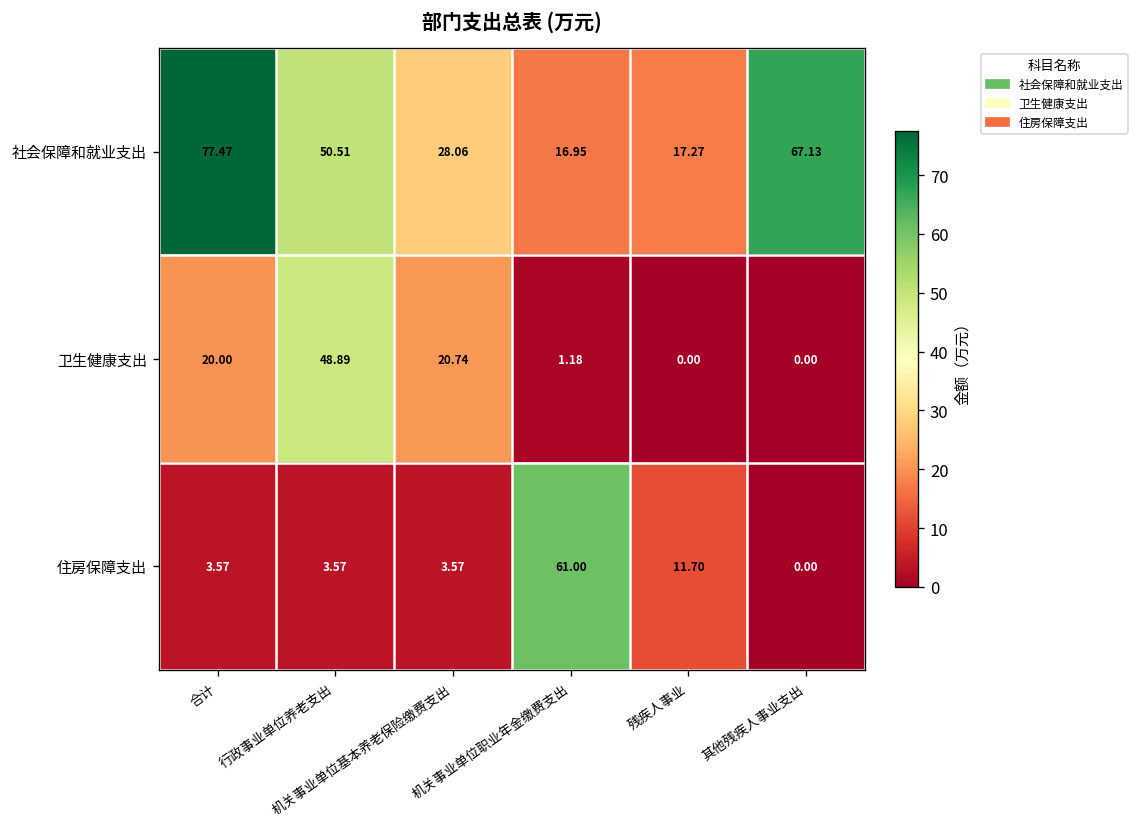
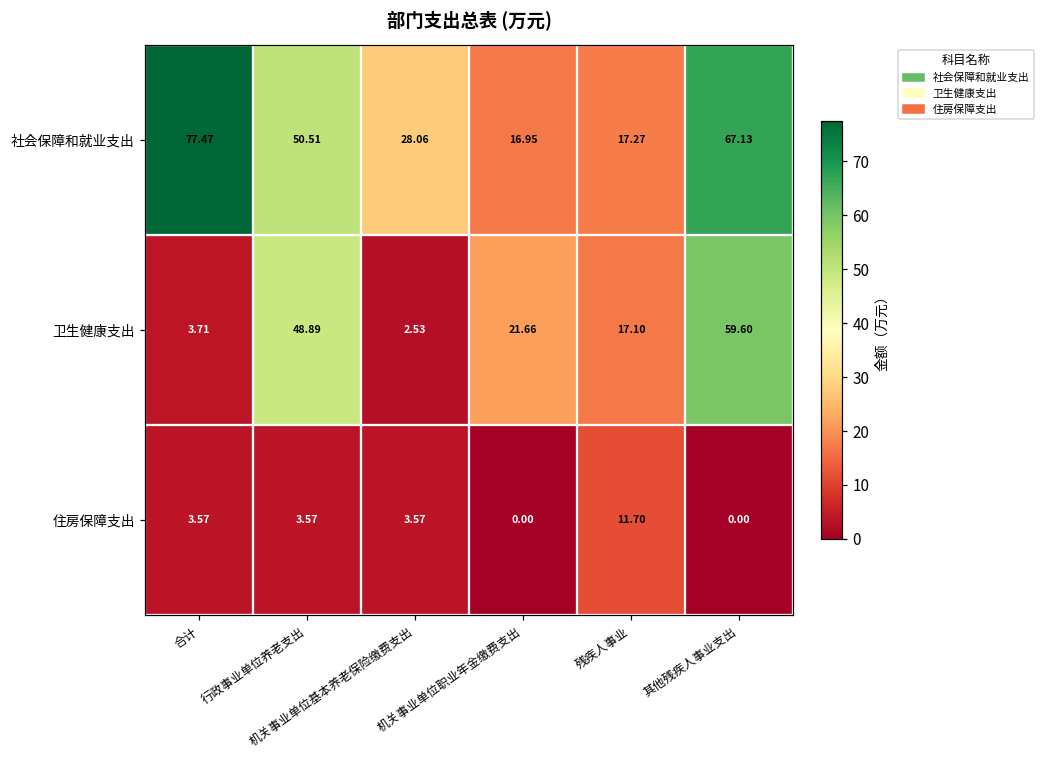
卫生健康支出, 合计: 20.00 -> 3.71
卫生健康支出, 机关事业单位基本养老保险缴费支出: 20.74 -> 2.53
卫生健康支出, 机关事业单位职业年金缴费支出: 1.18 -> 21.66
卫生健康支出, 残疾人事业: 0.00 -> 17.10
卫生健康支出, 其他残疾人事业支出: 0.00 -> 59.60
住房保障支出, 机关事业单位职业年金缴费支出: 61.00 -> 0.00
